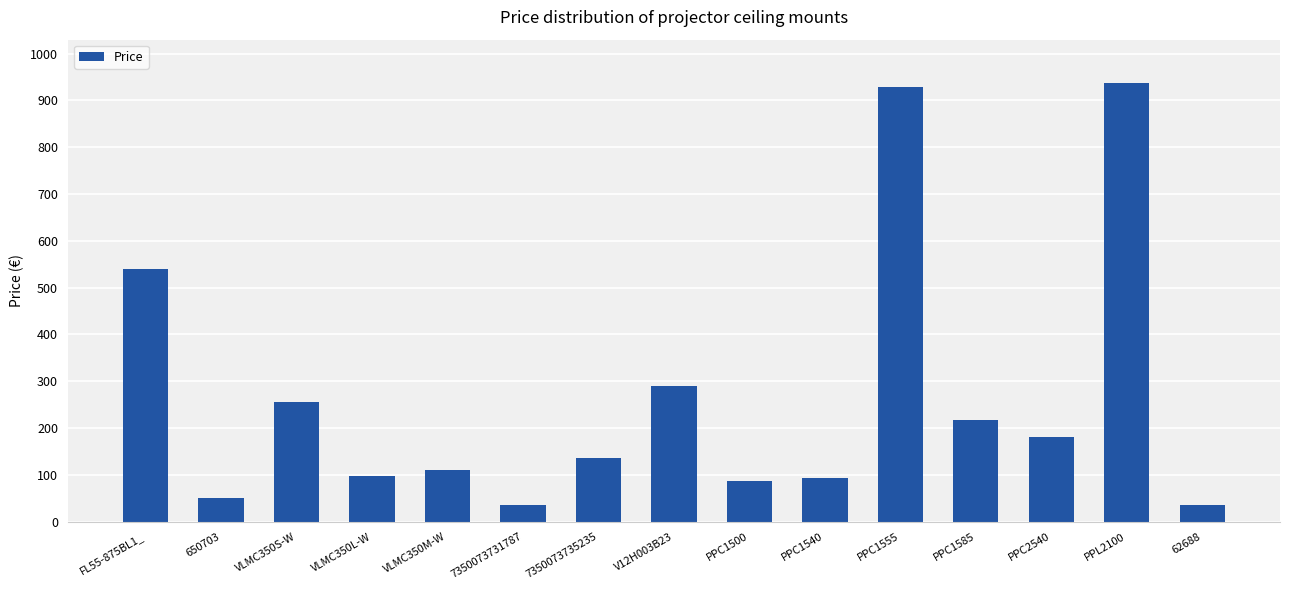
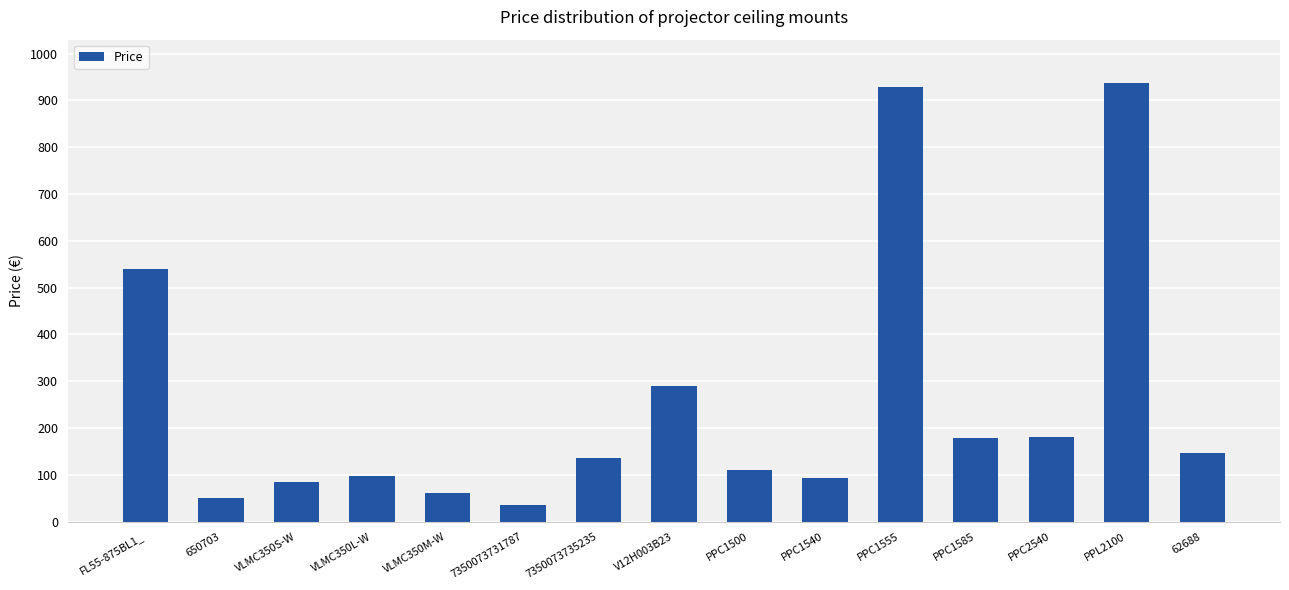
VLMC350S-W: 260 -> 80
VLMC350M-W: 110 -> 60
PPC1500: 90 -> 110
PPC1585: 220 -> 180
62688: 40 -> 150
